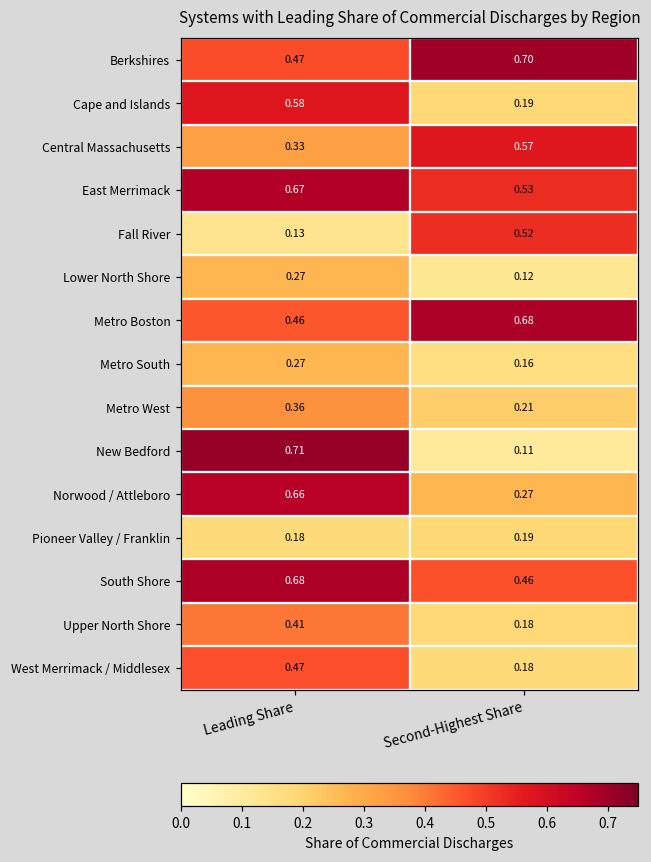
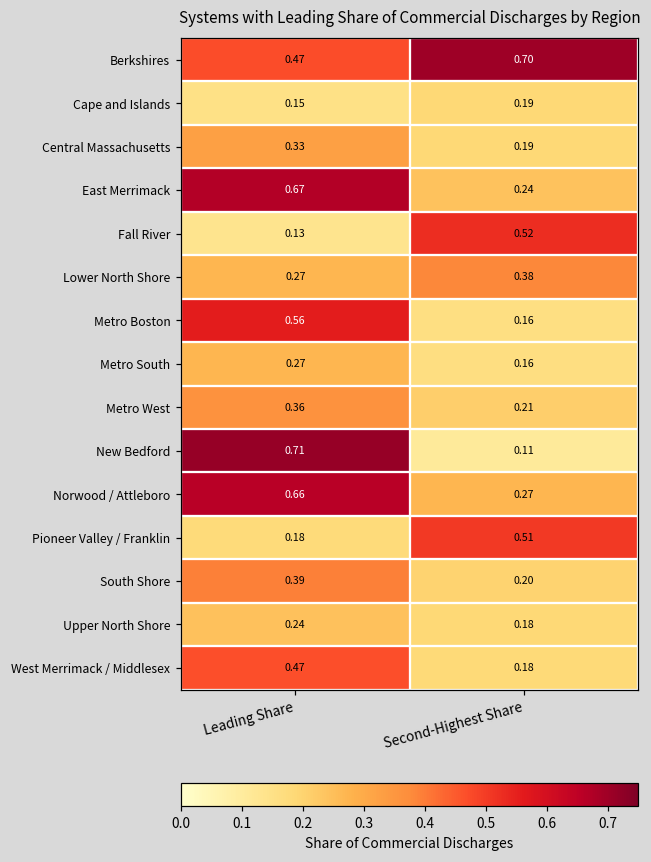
Cape and Islands, Leading Share: 0.58 -> 0.15
Central Massachusetts, Second-Highest Share: 0.57 -> 0.19
East Merrimack, Second-Highest Share: 0.53 -> 0.24
Lower North Shore, Second-Highest Share: 0.12 -> 0.38
Metro Boston, Leading Share: 0.46 -> 0.56
Metro Boston, Second-Highest Share: 0.68 -> 0.16
Pioneer Valley / Franklin, Second-Highest Share: 0.19 -> 0.51
South Shore, Leading Share: 0.68 -> 0.39
South Shore, Second-Highest Share: 0.46 -> 0.20
Upper North Shore, Leading Share: 0.41 -> 0.24
